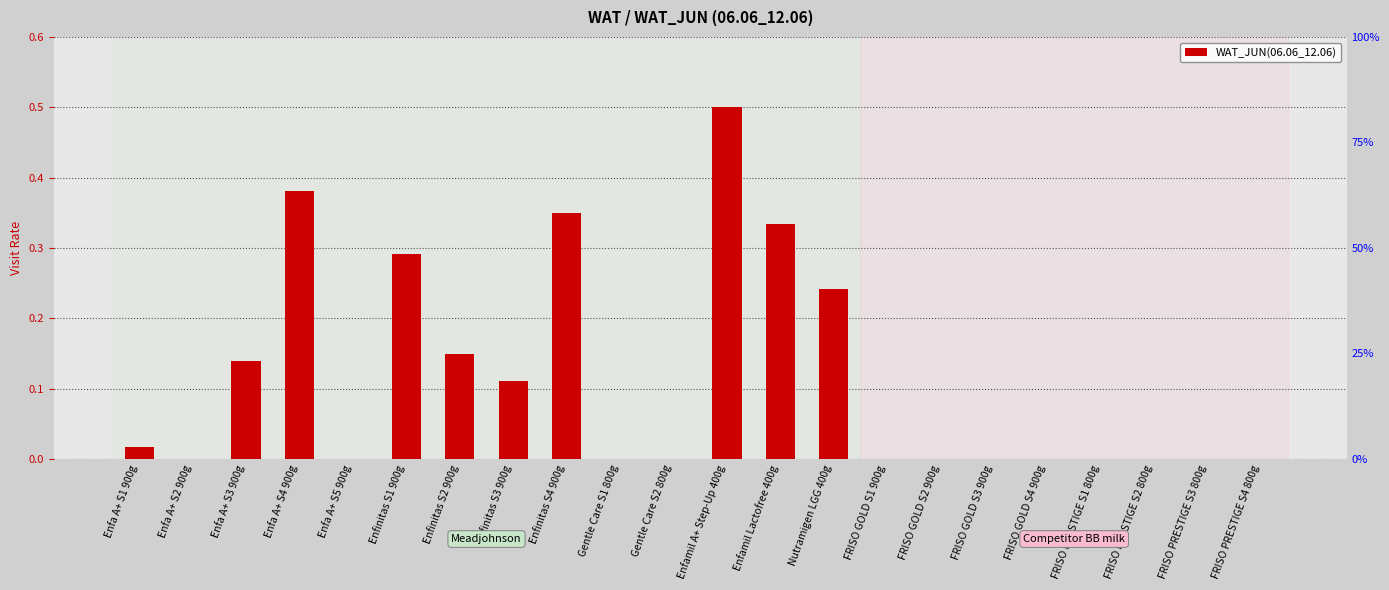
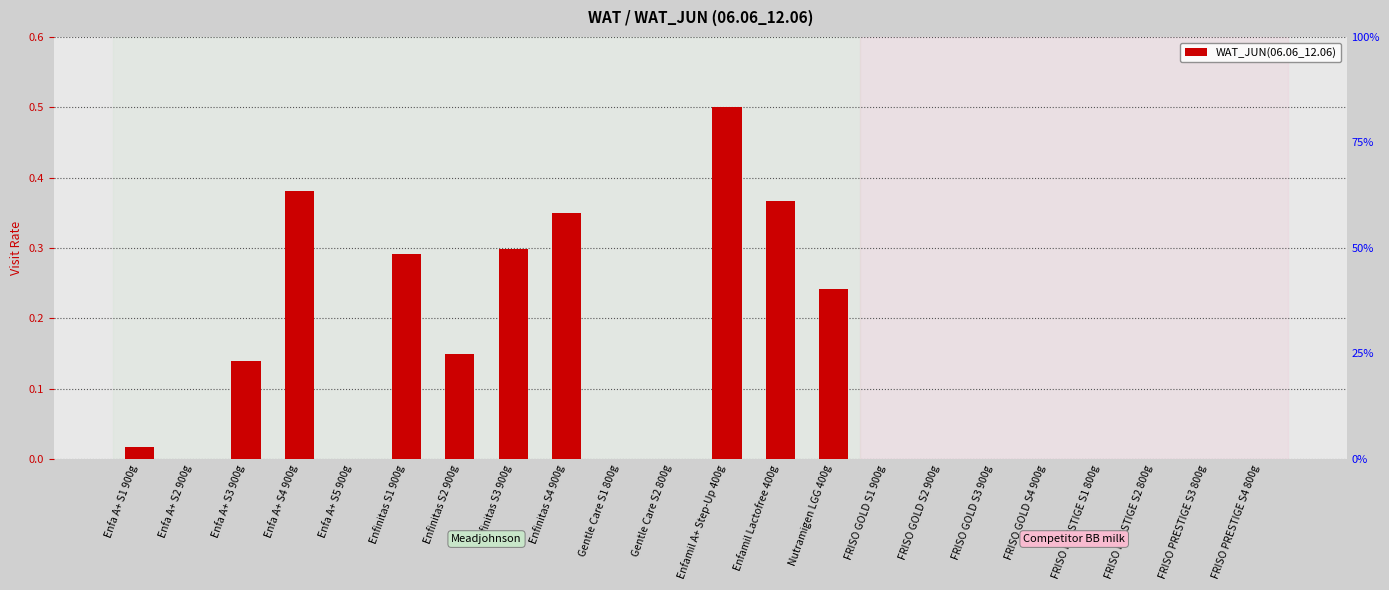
Enfinitas S3 900g: 0.11 -> 0.30
Enfamil Lactofree 400g: 0.33 -> 0.37
